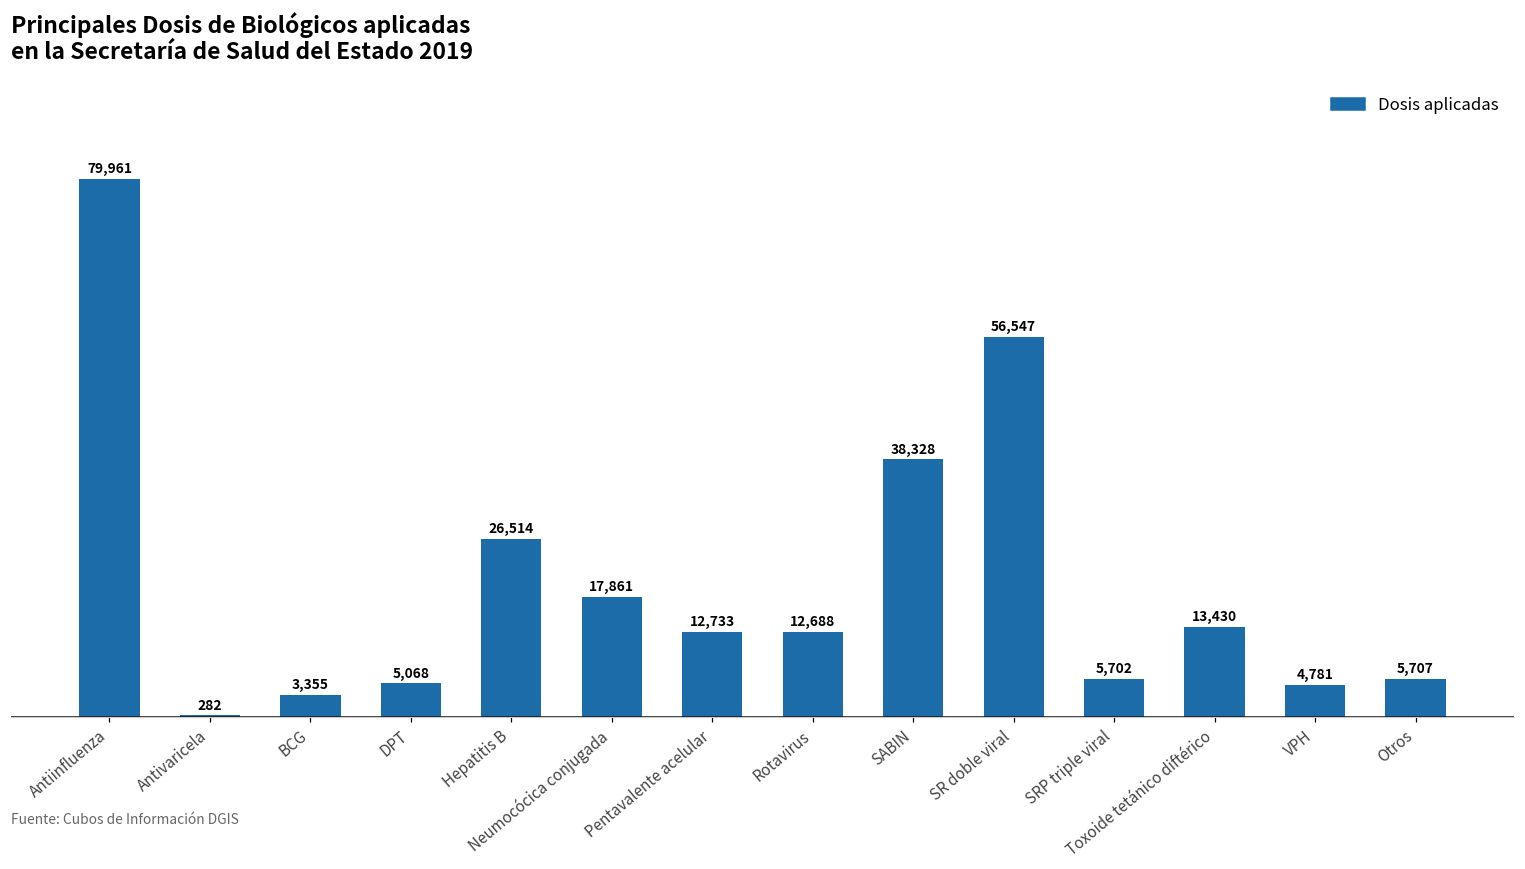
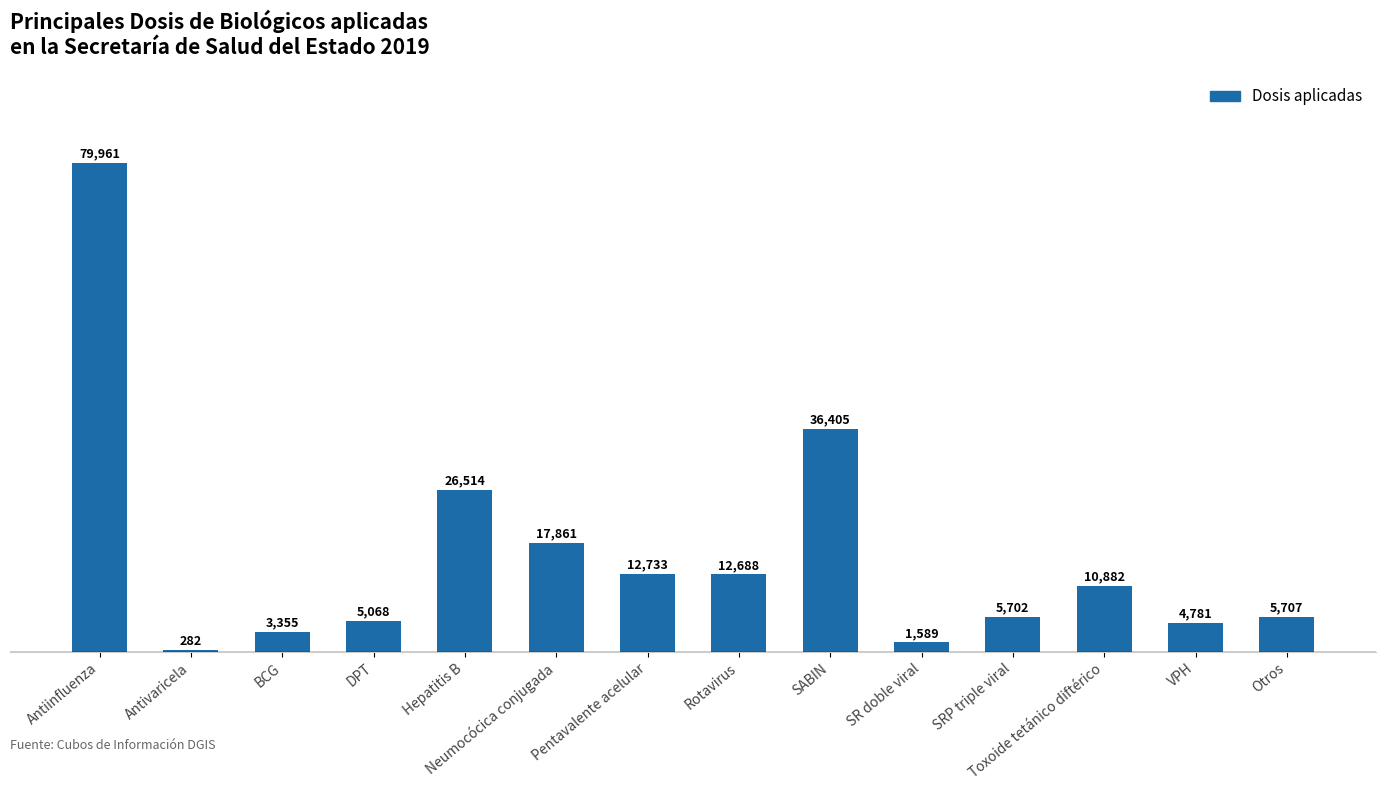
SABIN: 38,328 -> 36,405
SR doble viral: 56,547 -> 1,589
Toxoide tetánico diftérico: 13,430 -> 10,882
